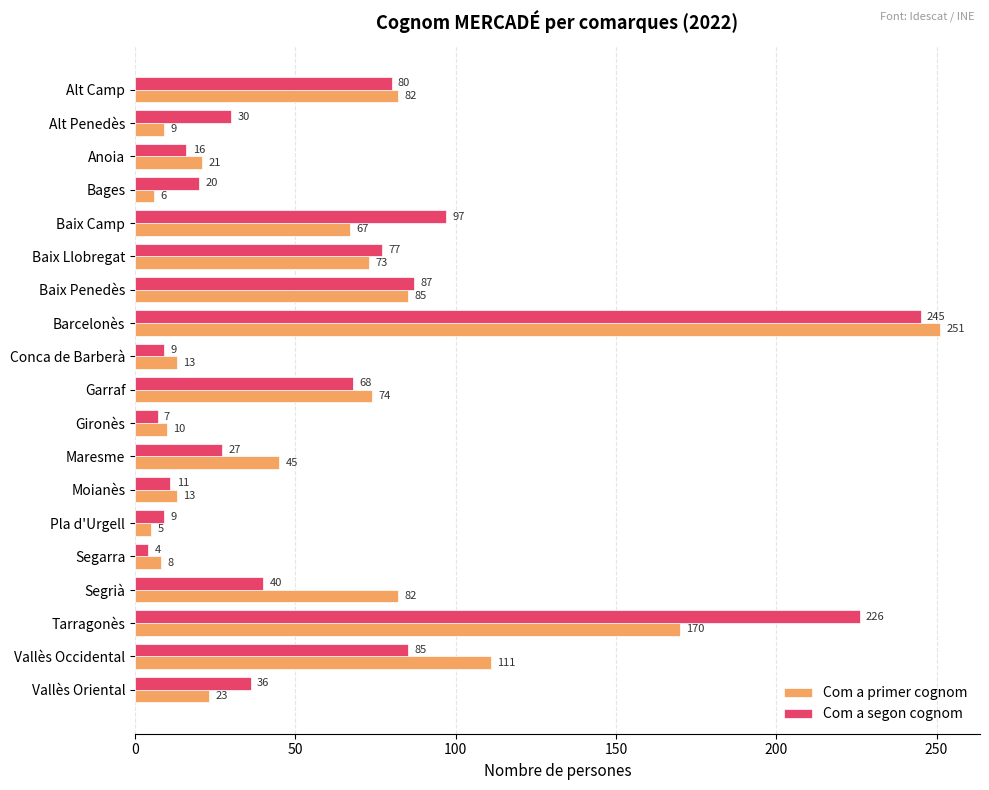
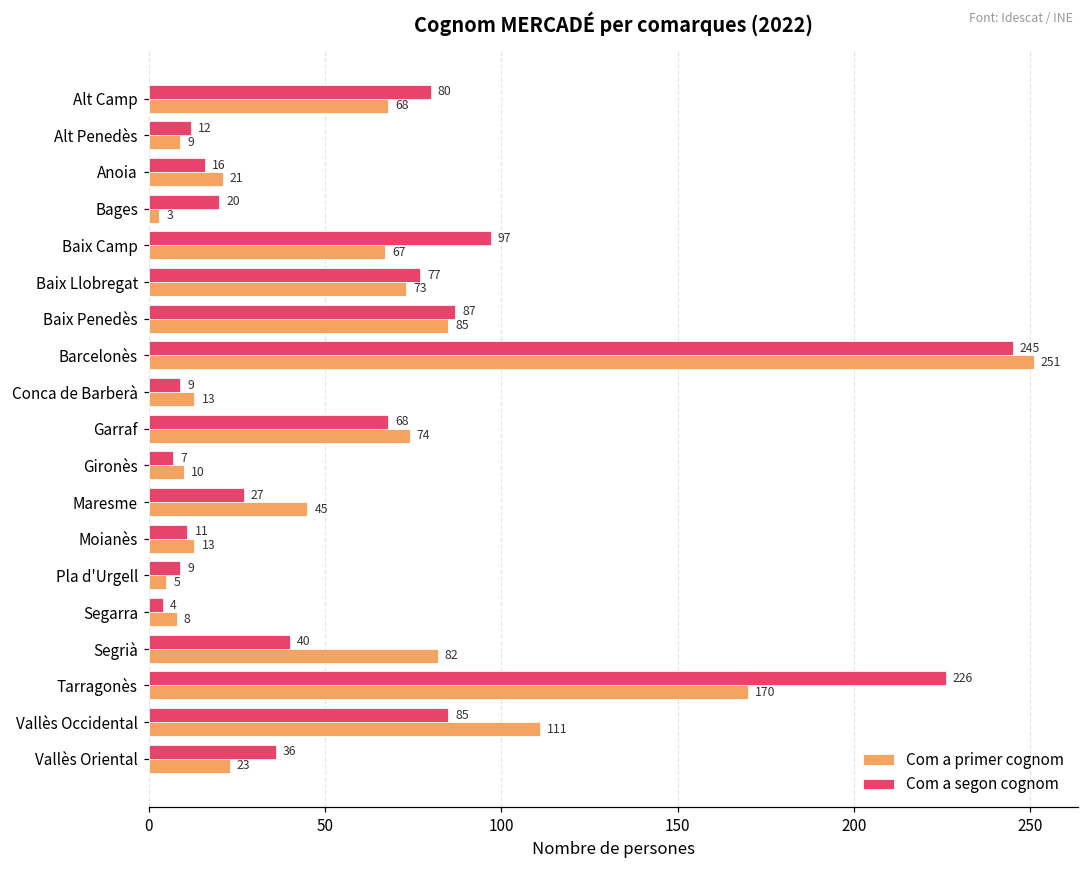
Com a primer cognom, Alt Camp: 82 -> 68
Com a segon cognom, Alt Penedès: 30 -> 12
Com a primer cognom, Bages: 6 -> 3
